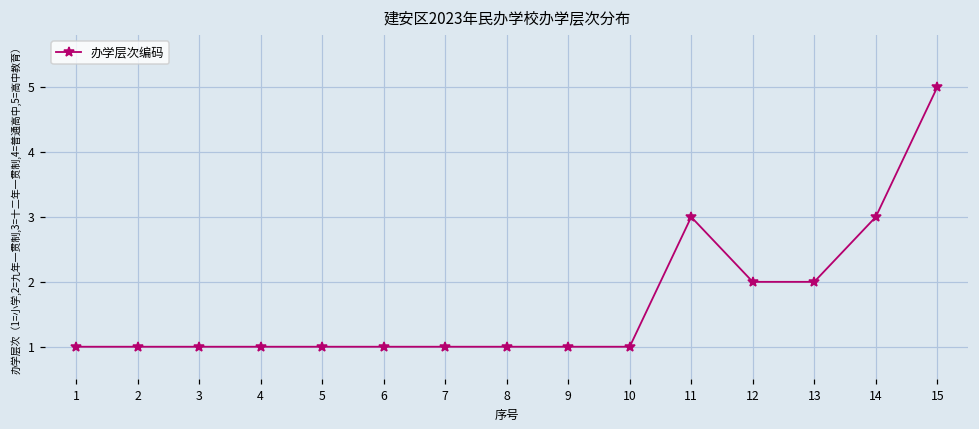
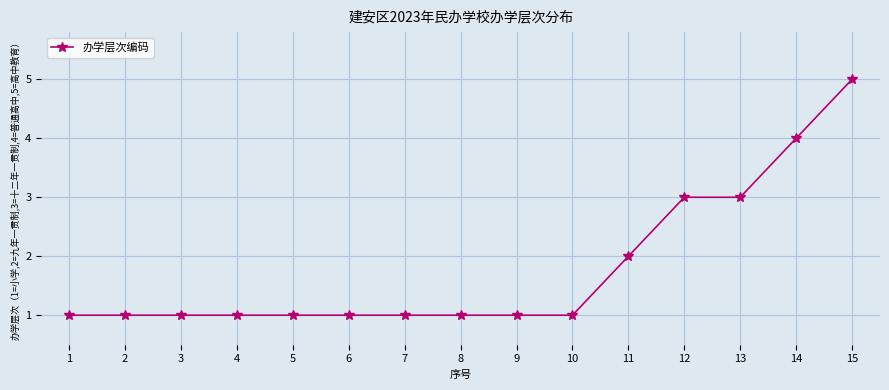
11: 3 -> 2
12: 2 -> 3
13: 2 -> 3
14: 3 -> 4
